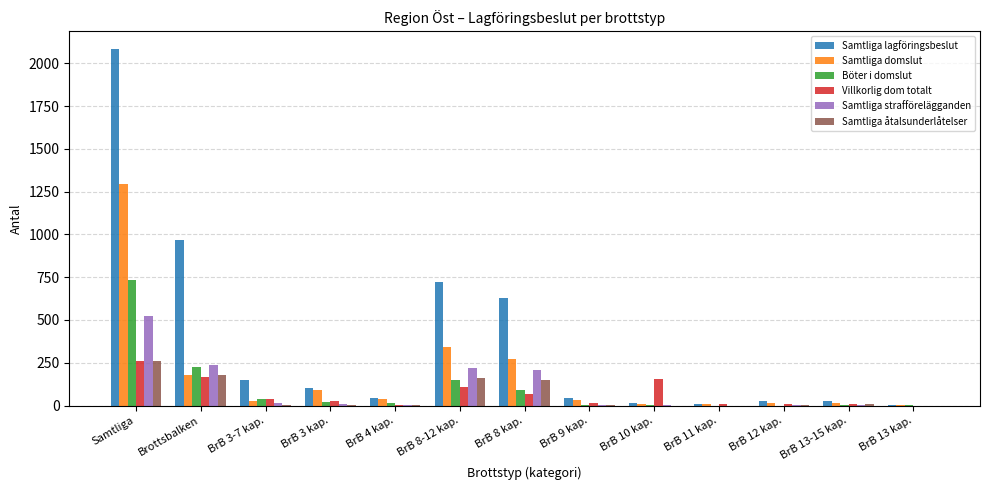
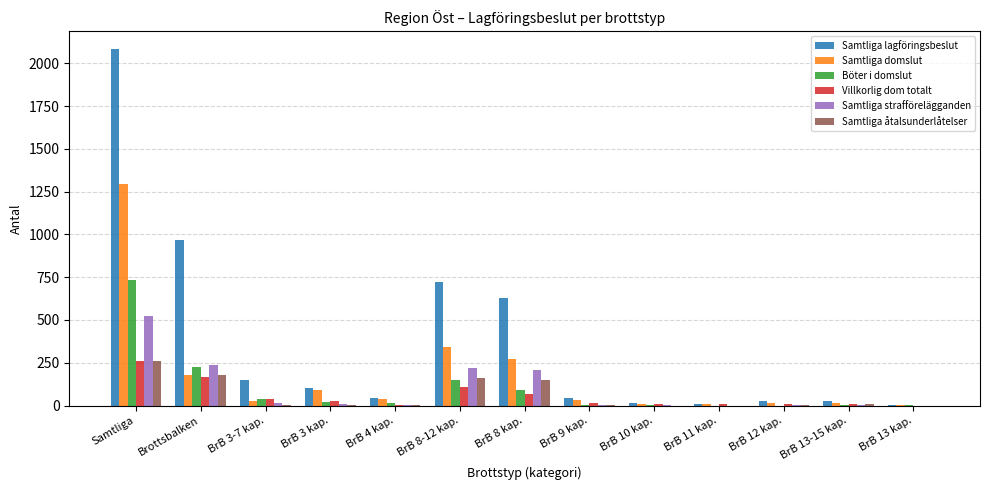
Villkorlig dom totalt, BrB 10 kap.: 150 -> 10
